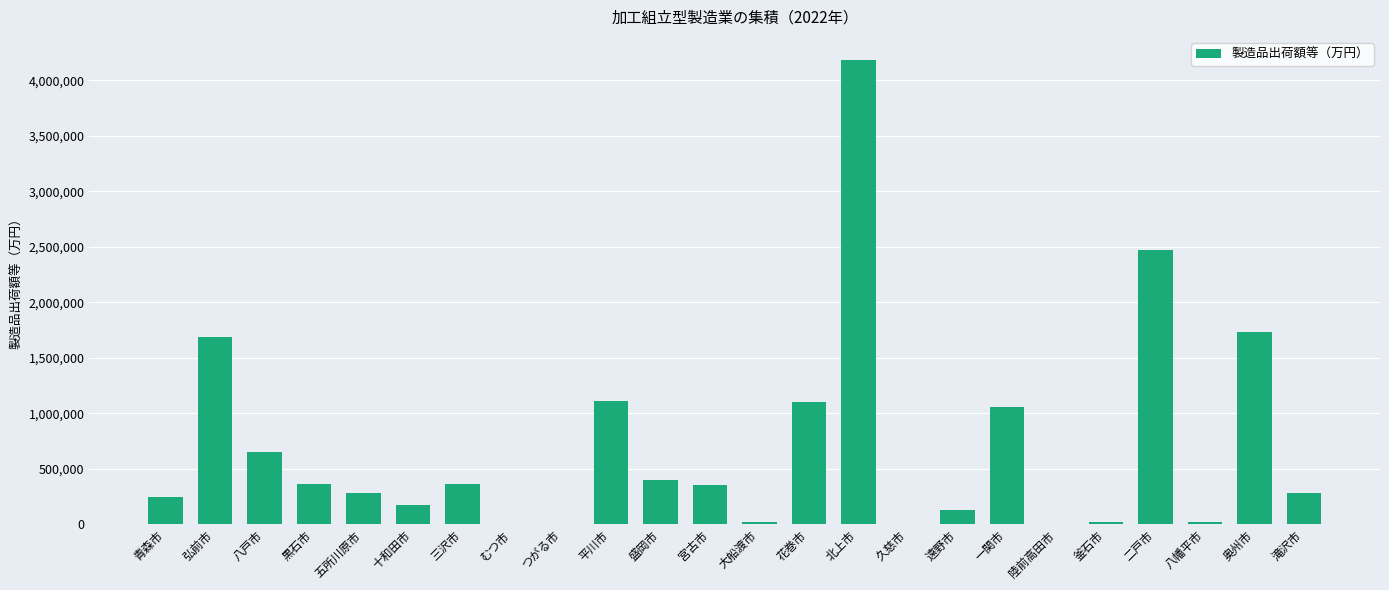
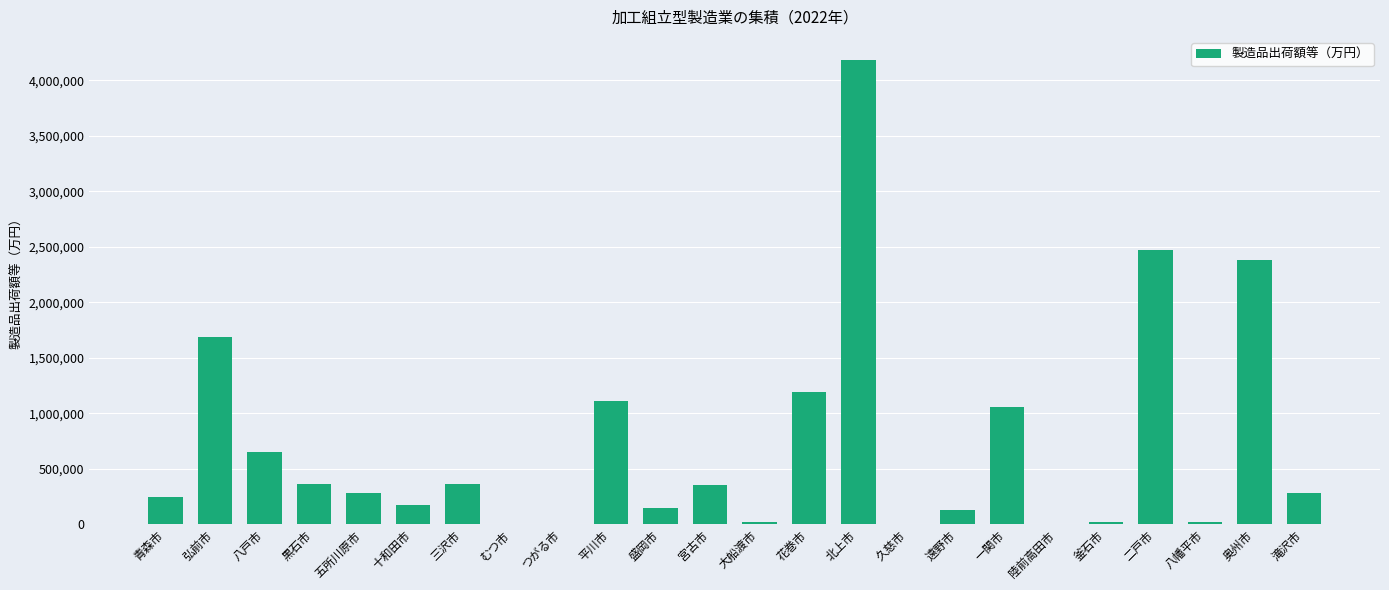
盛岡市: 400,000 -> 140,000
花巻市: 1,110,000 -> 1,200,000
奥州市: 1,730,000 -> 2,380,000
